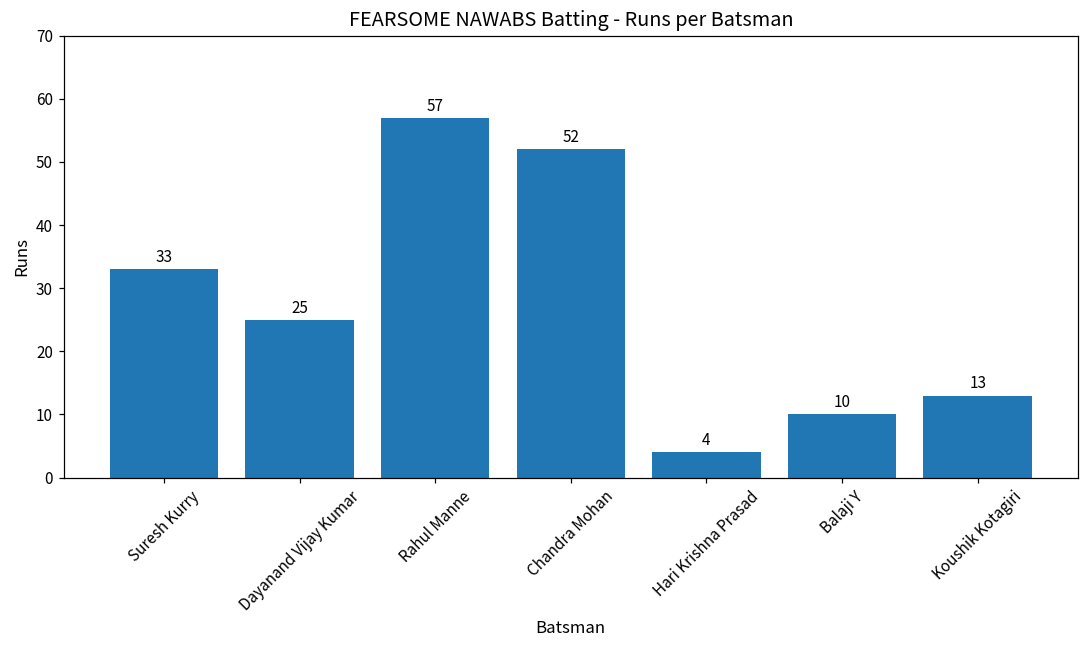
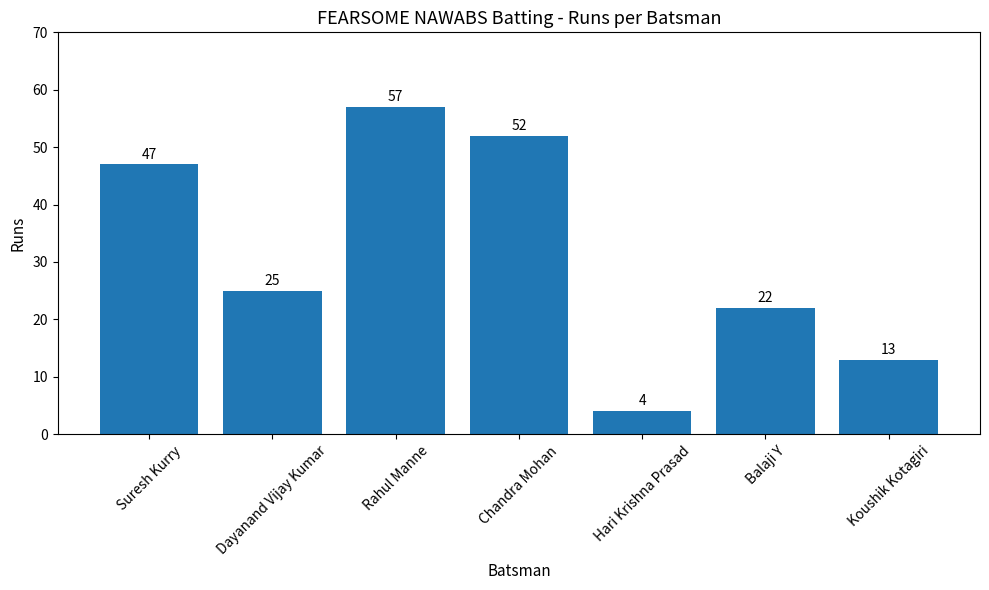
Suresh Kurry: 33 -> 47
Balaji Y: 10 -> 22
